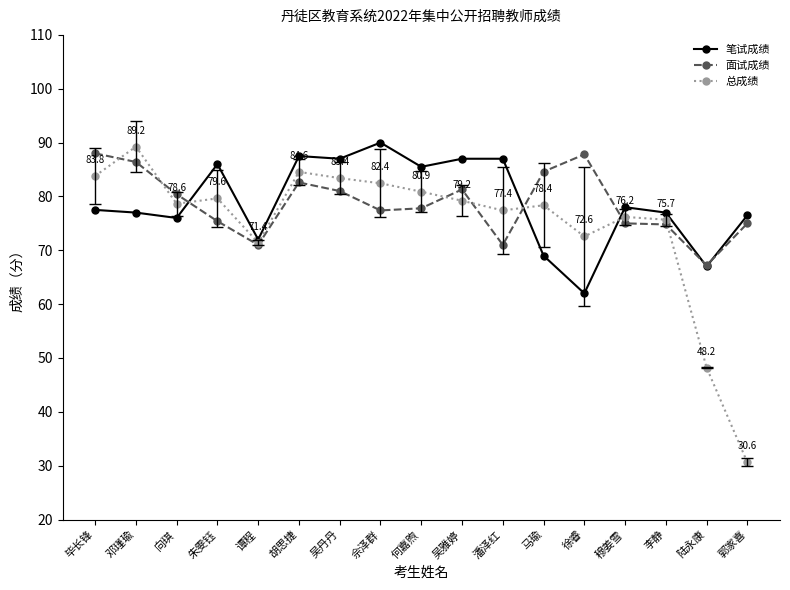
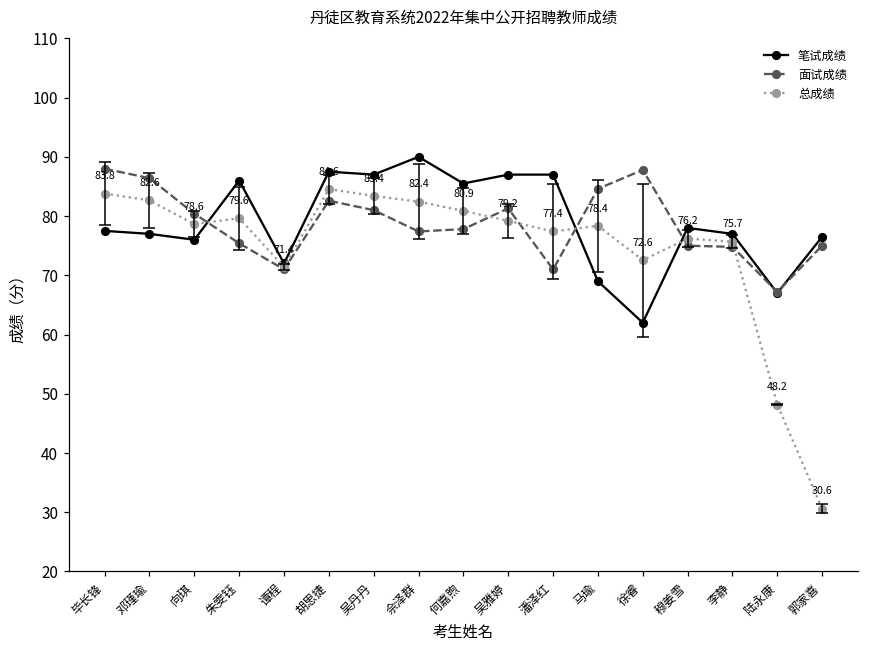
总成绩, 邓瑾瑜: 89.2 -> 82.6
